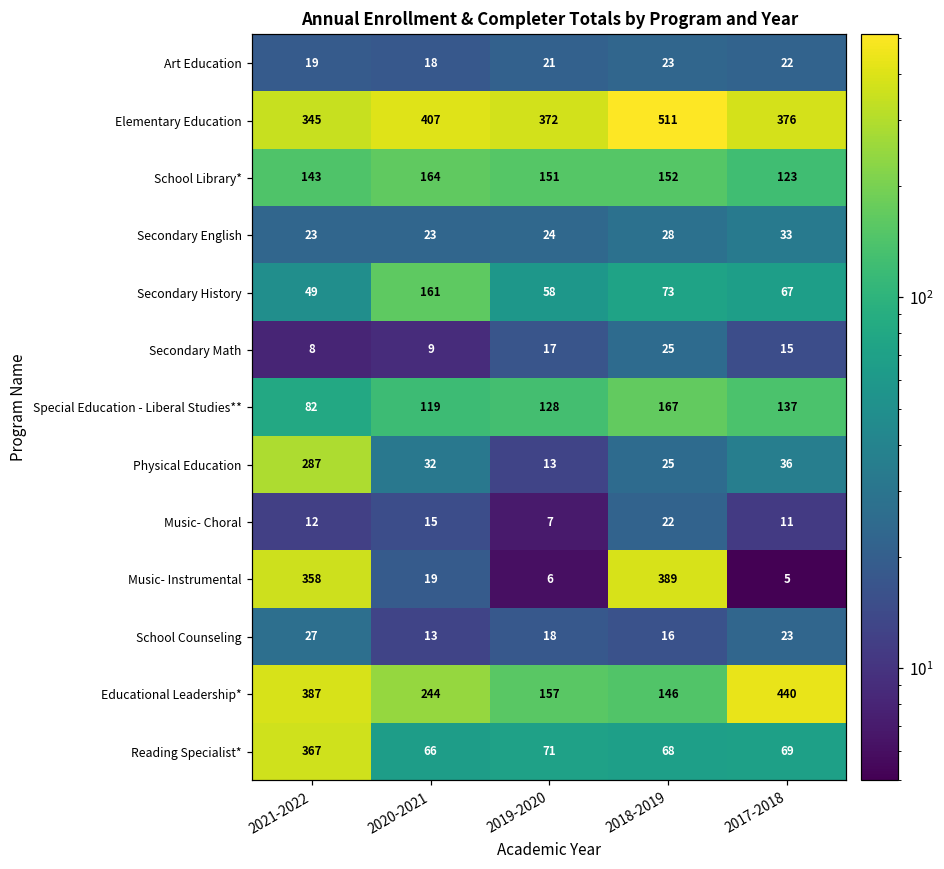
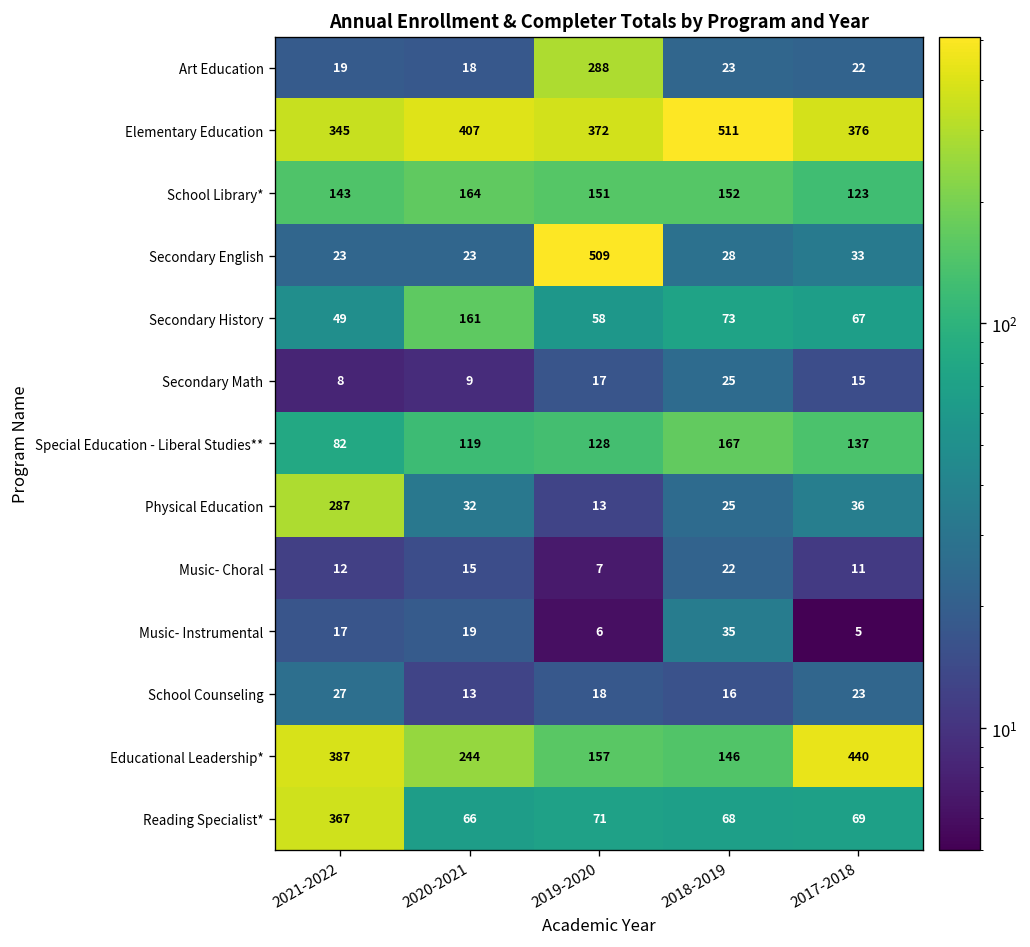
Art Education, 2019-2020: 21 -> 288
Secondary English, 2019-2020: 24 -> 509
Music- Instrumental, 2021-2022: 358 -> 17
Music- Instrumental, 2018-2019: 389 -> 35
